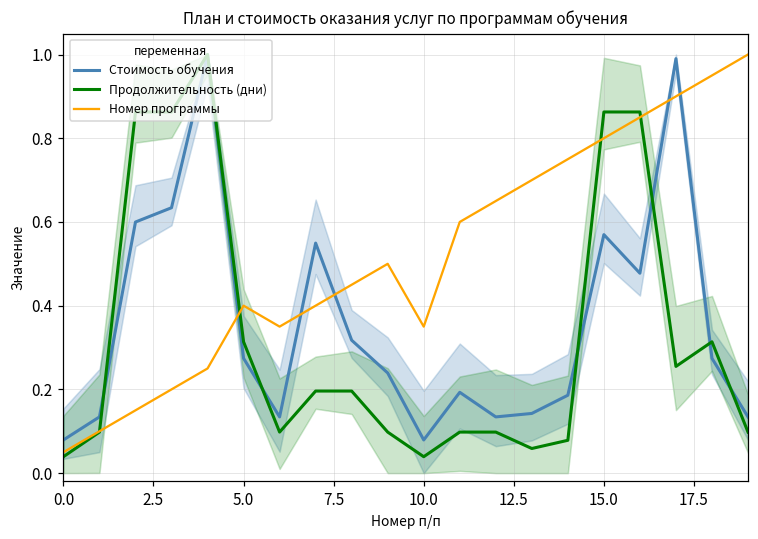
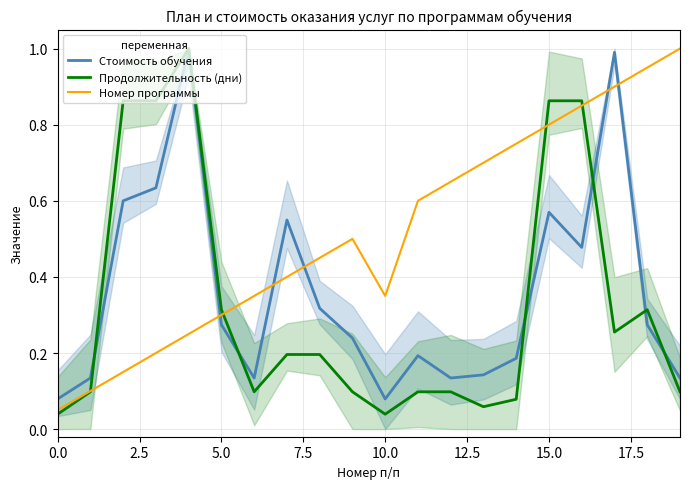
Номер программы, 5.0: 0.40 -> 0.30
